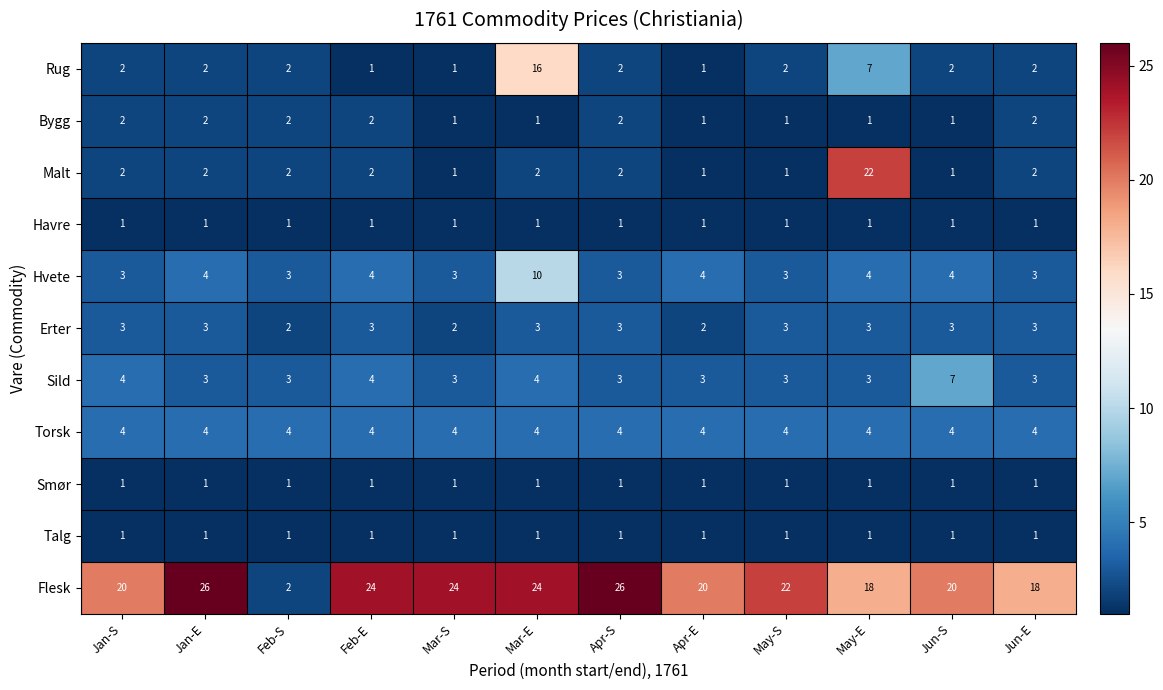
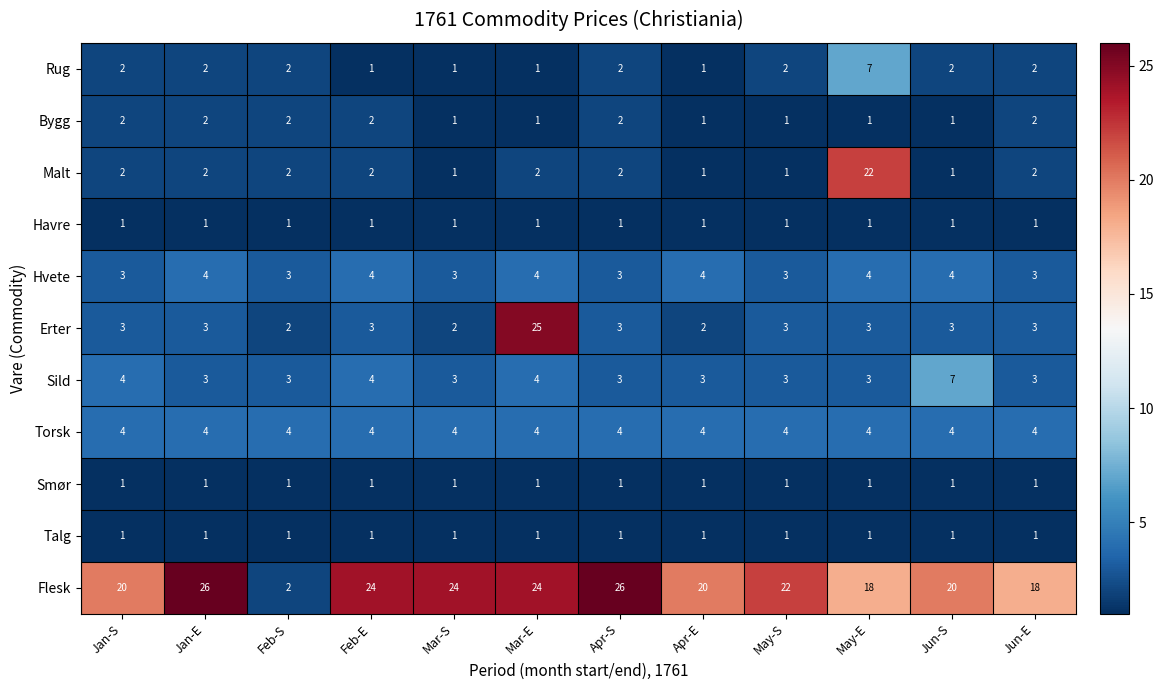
Rug, Mar-E: 16 -> 1
Hvete, Mar-E: 10 -> 4
Erter, Mar-E: 3 -> 25
